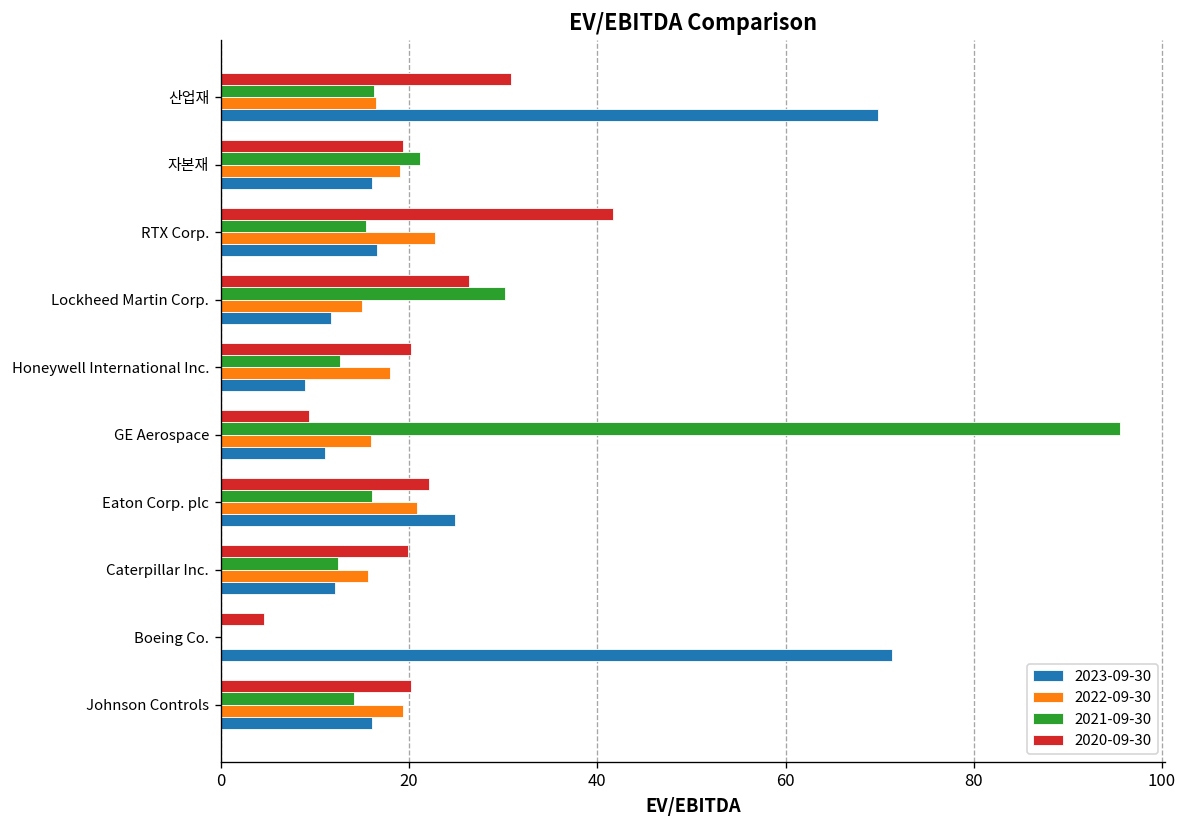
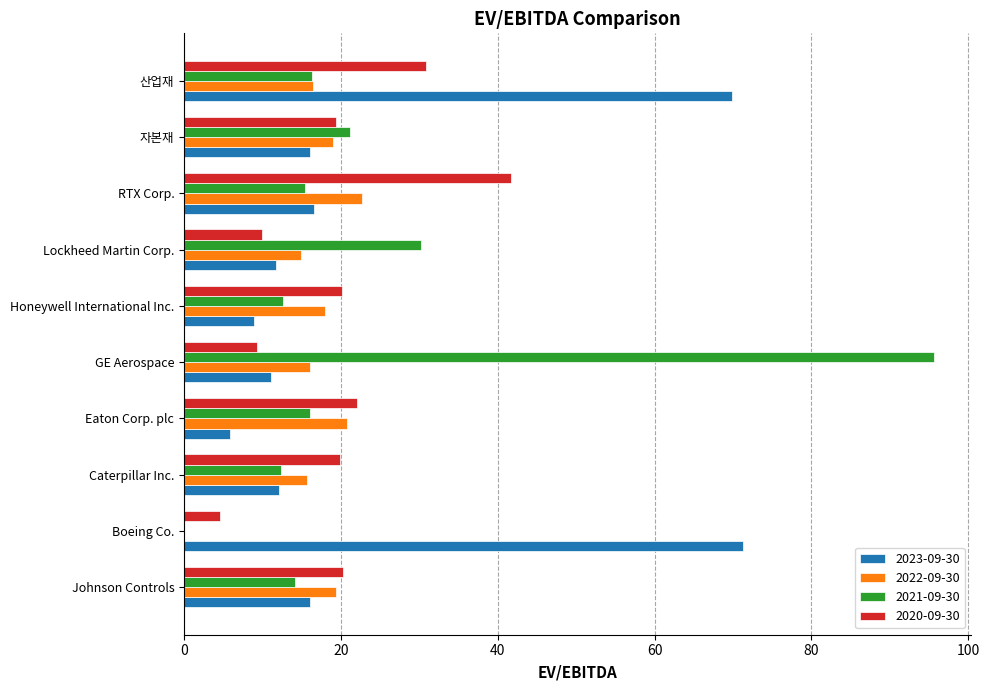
2020-09-30, Lockheed Martin Corp.: 26 -> 10
2023-09-30, Eaton Corp. plc: 25 -> 6
